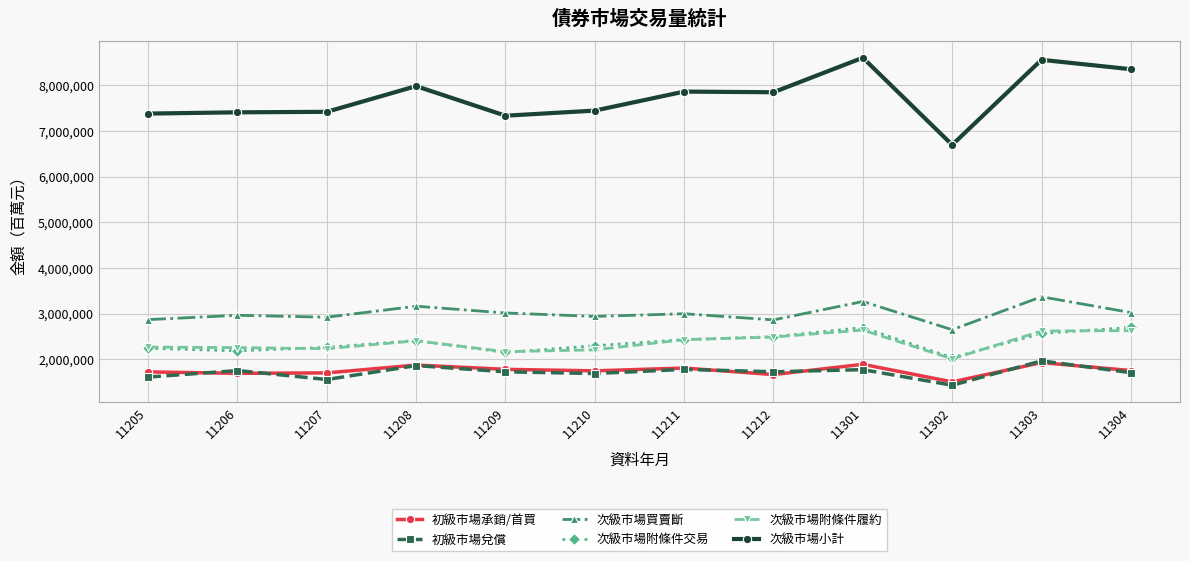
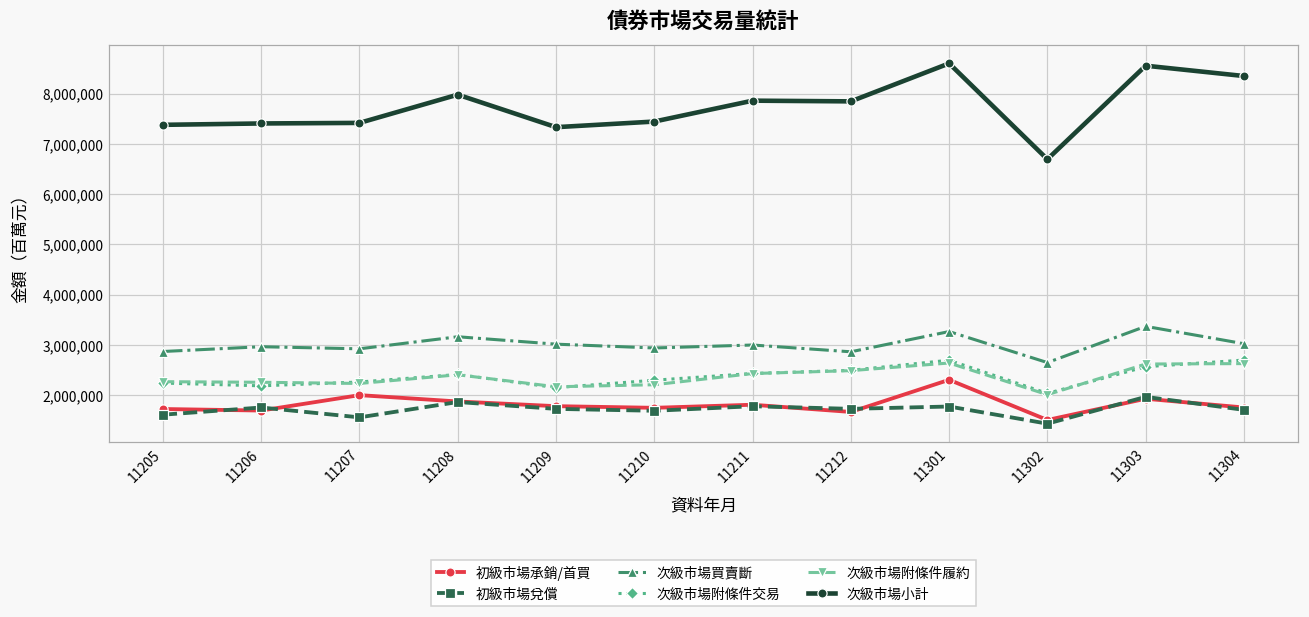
初級市場承銷/首買, 11207: 1,700,000 -> 2,000,000
初級市場承銷/首買, 11301: 1,900,000 -> 2,300,000
